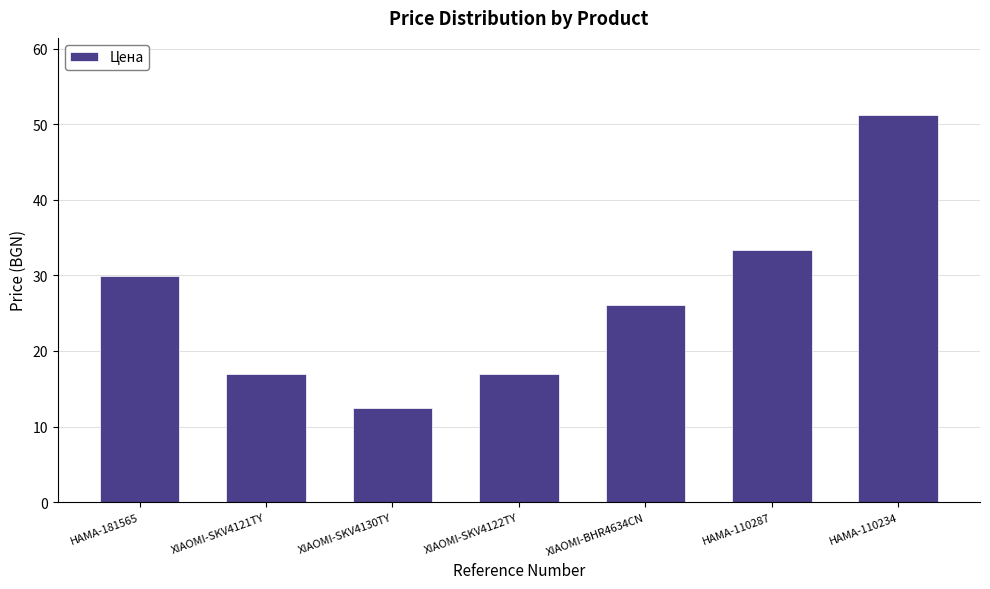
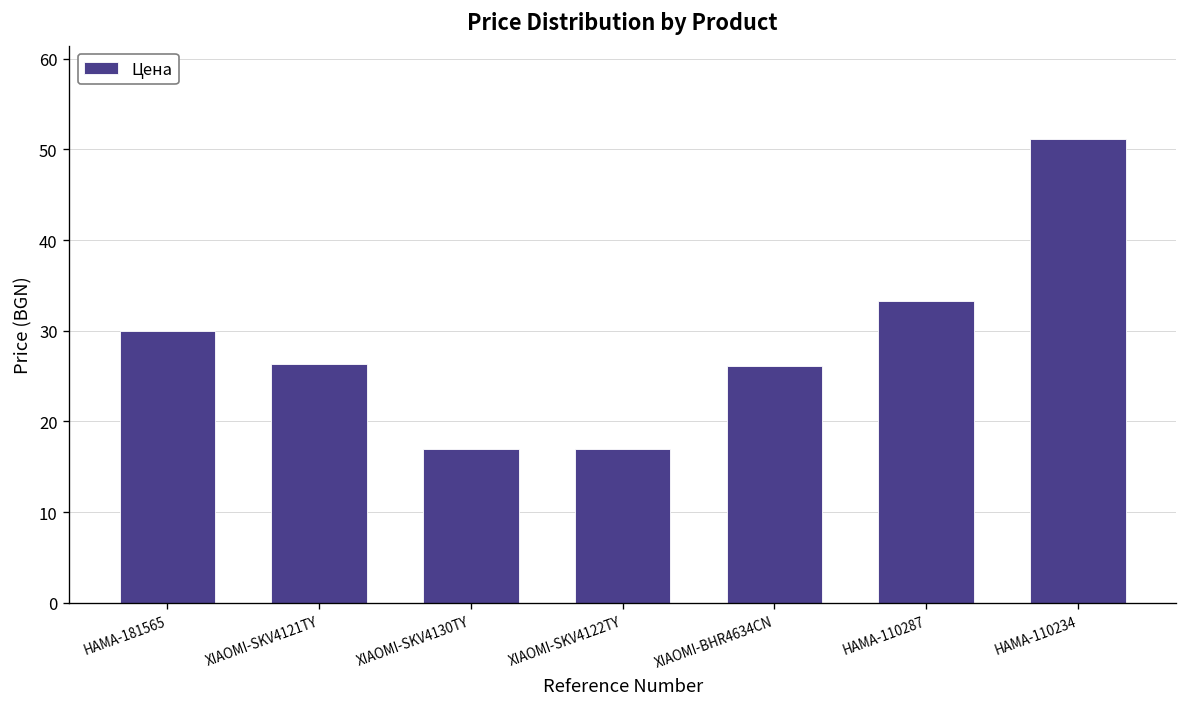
XIAOMI-SKV4121TY: 17 -> 26
XIAOMI-SKV4130TY: 12 -> 17
